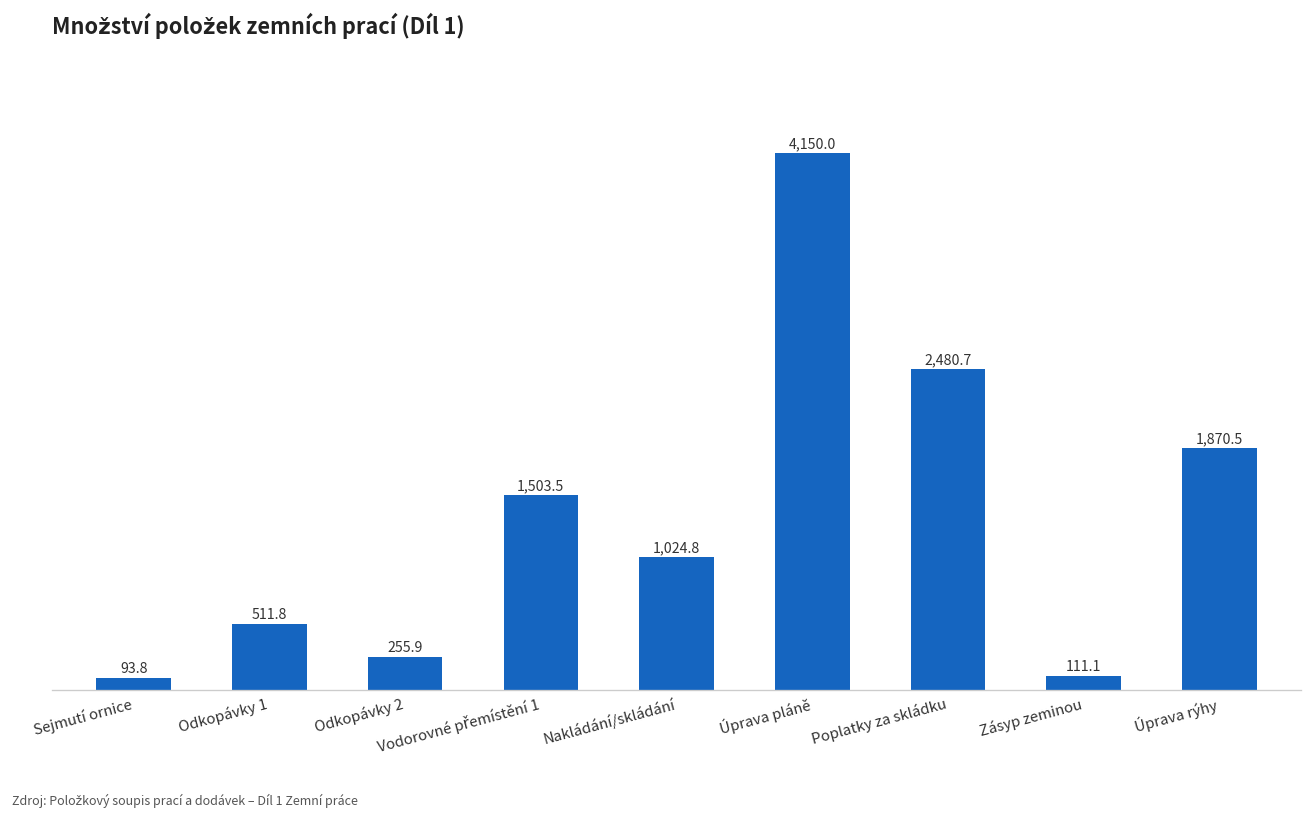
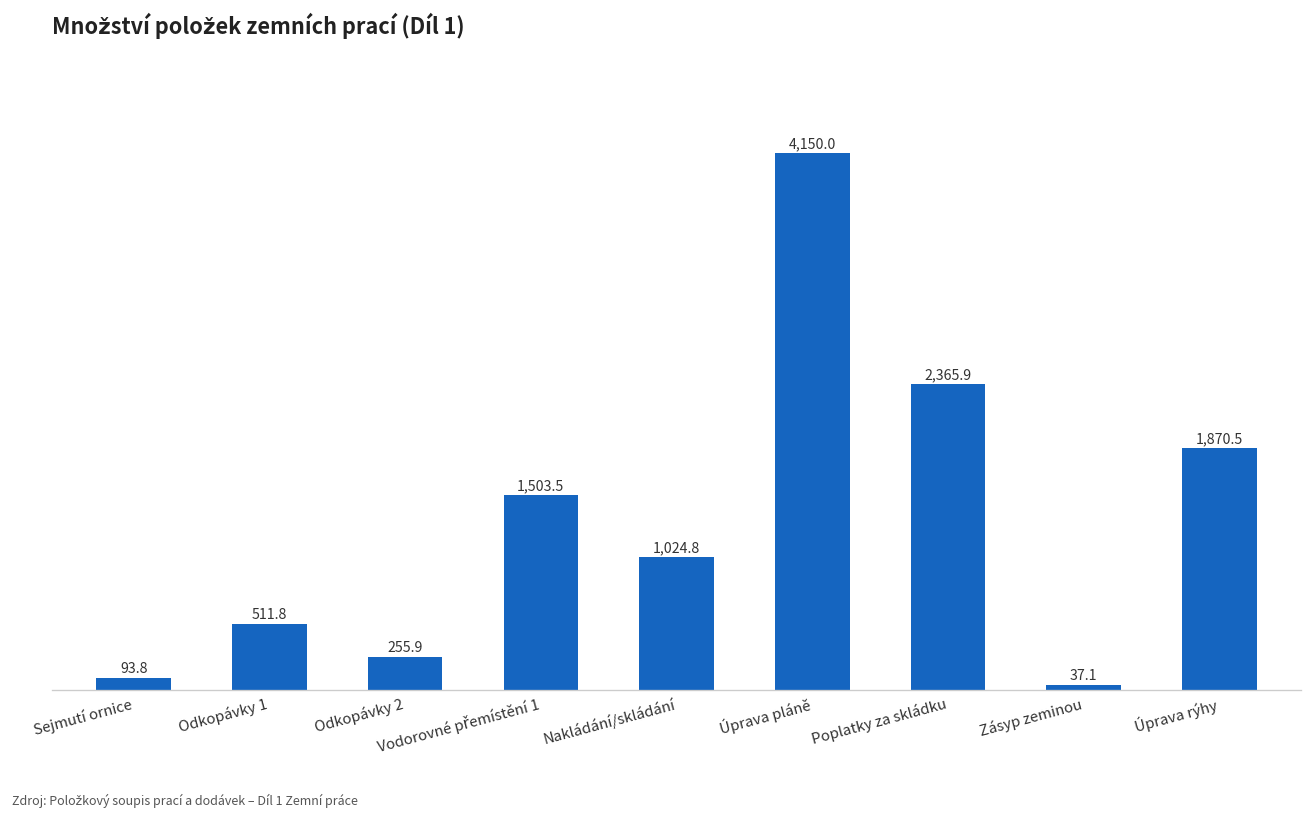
Poplatky za skládku: 2,480.7 -> 2,365.9
Zásyp zeminou: 111.1 -> 37.1
